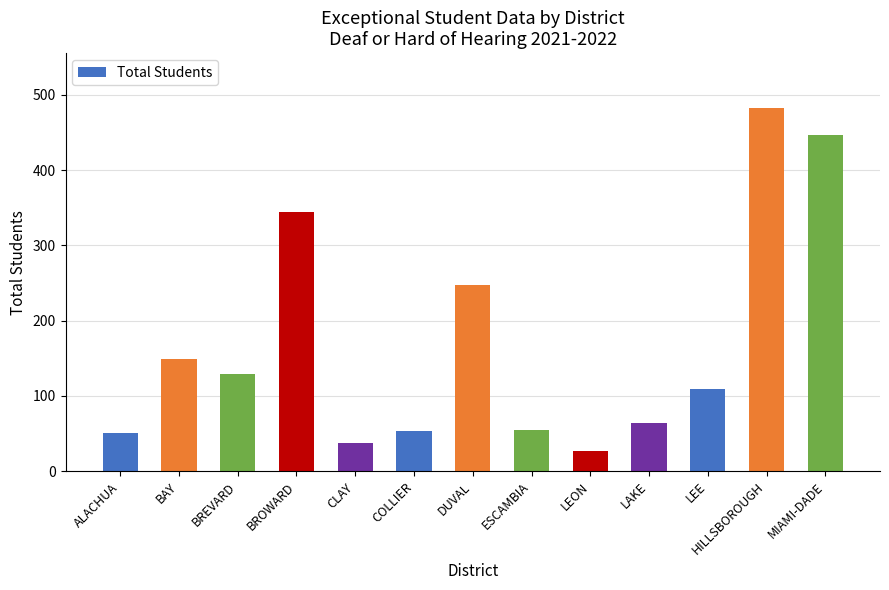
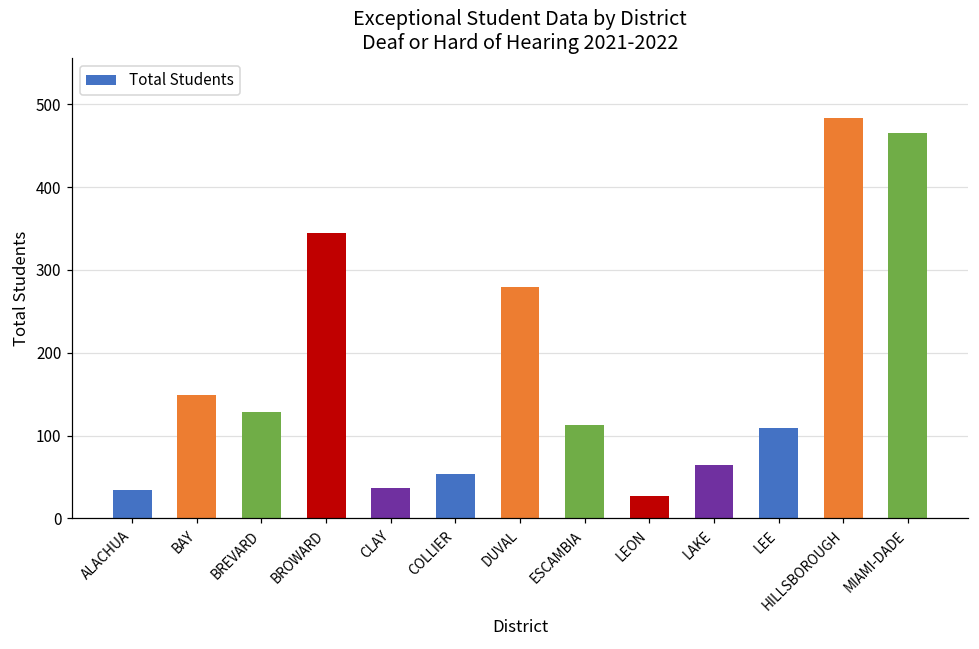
ALACHUA: 50 -> 30
DUVAL: 250 -> 280
ESCAMBIA: 60 -> 110
MIAMI-DADE: 450 -> 470
